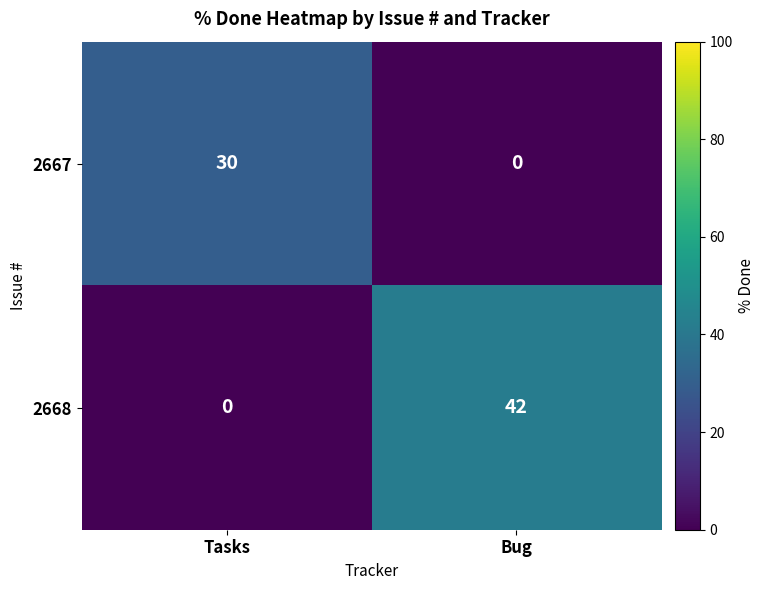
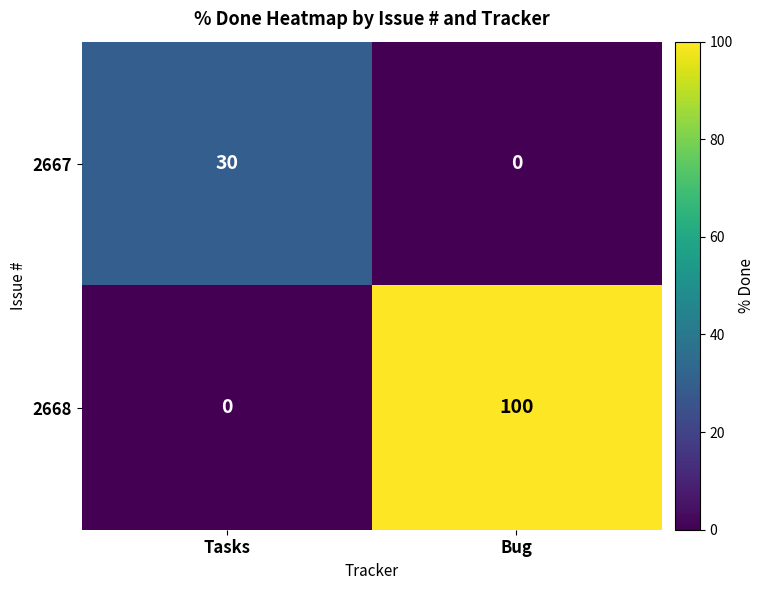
2668, Bug: 42 -> 100
